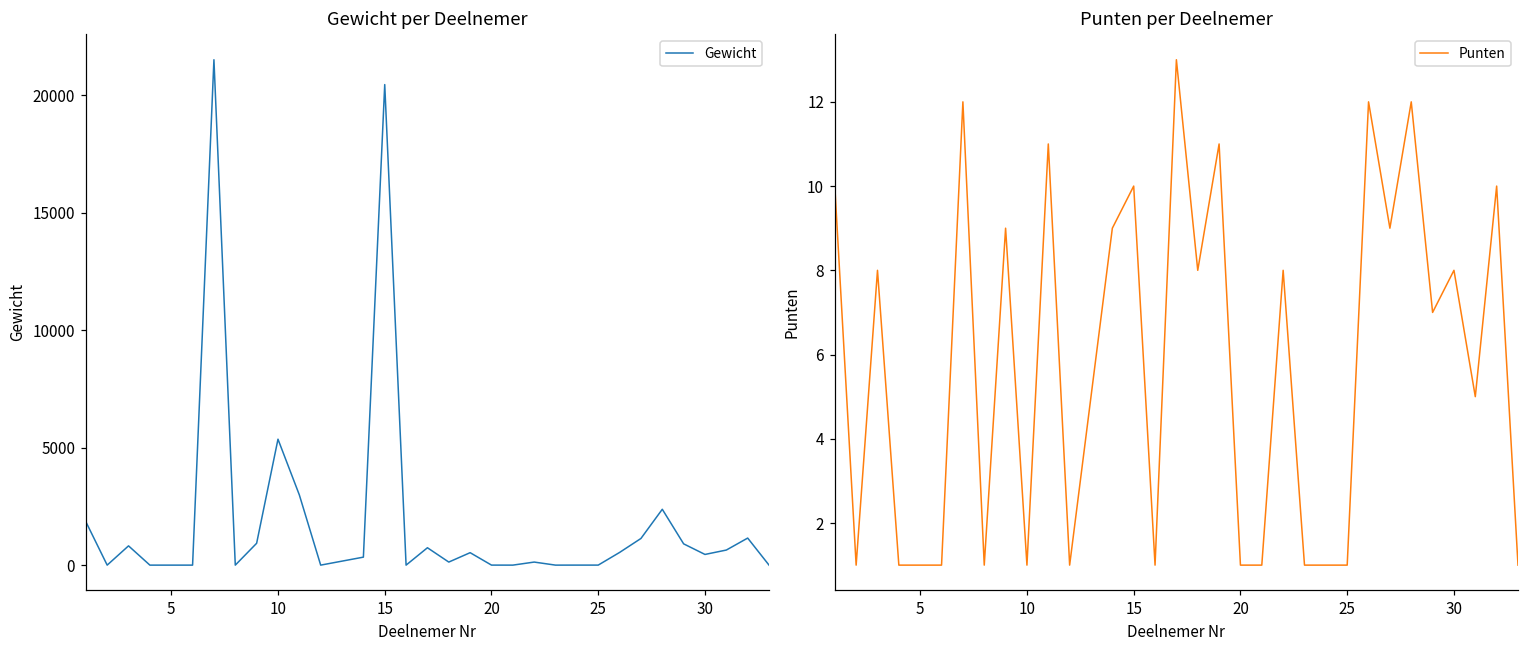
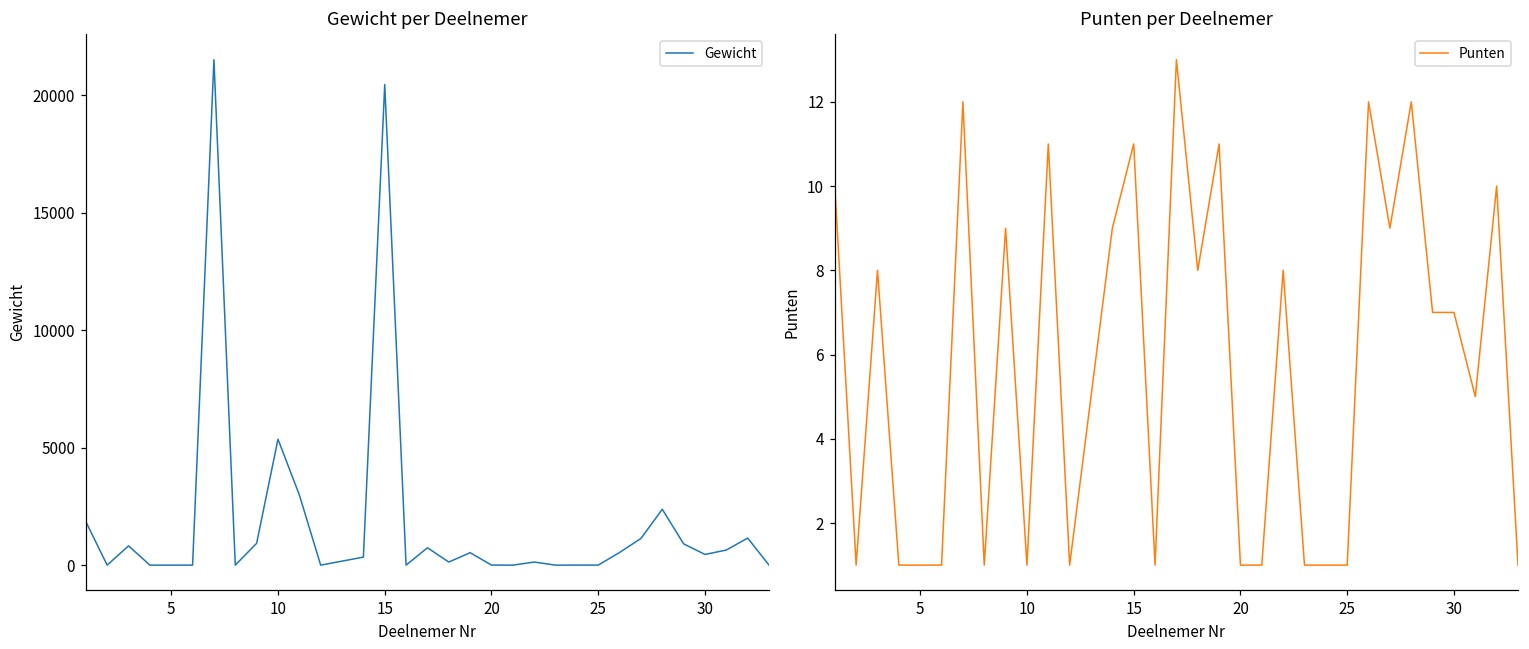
Punten per Deelnemer, 15: 10 -> 11
Punten per Deelnemer, 30: 8 -> 7
